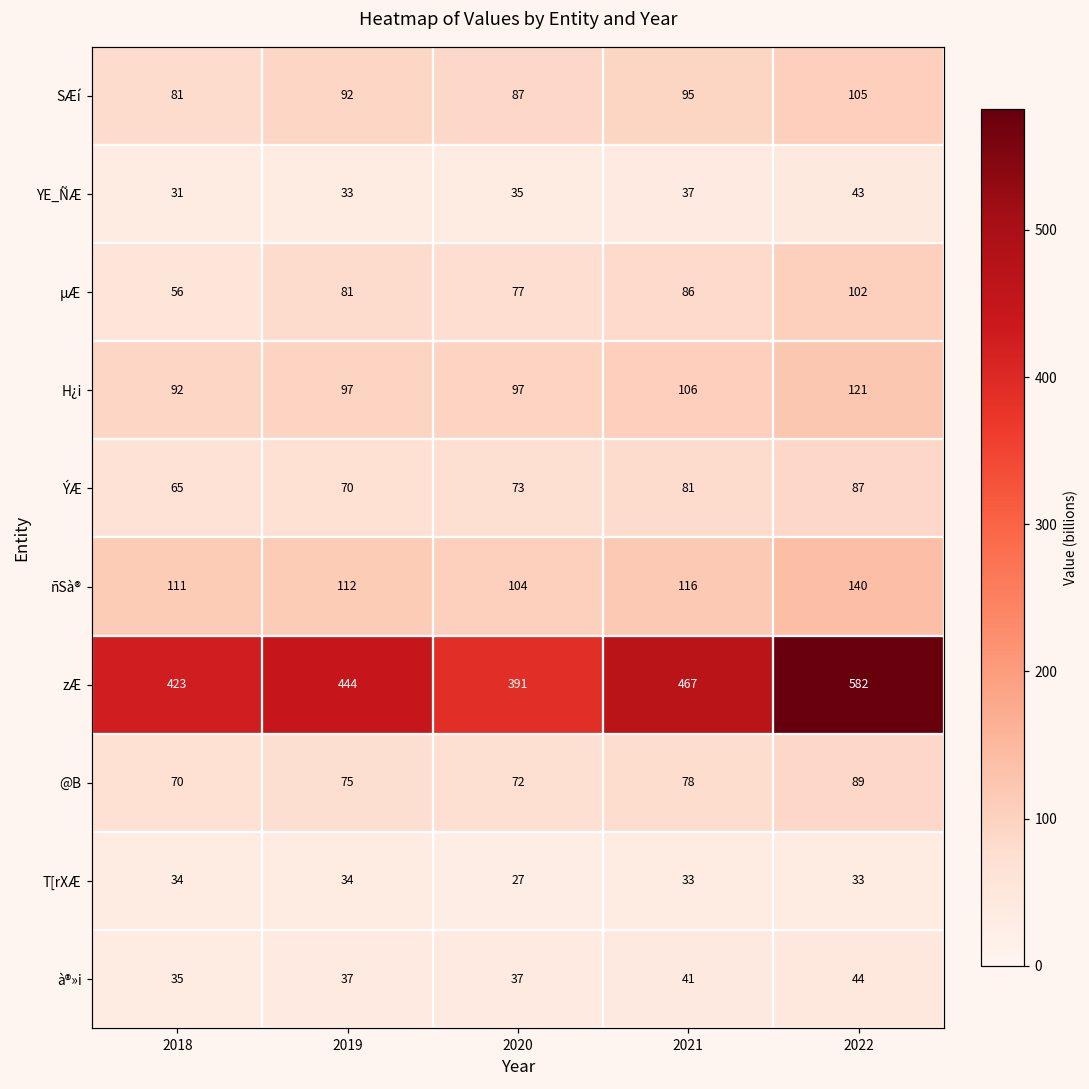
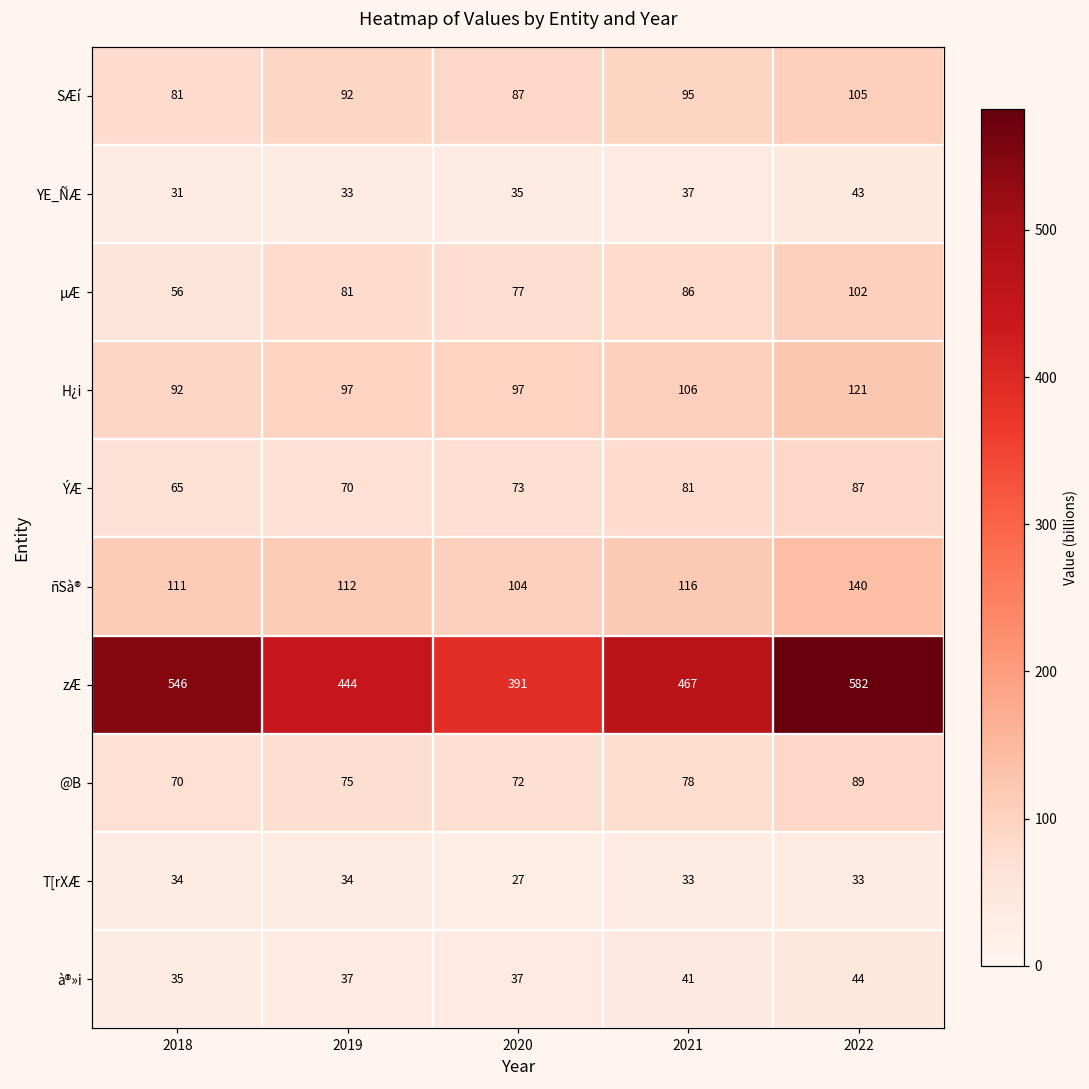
zÆ, 2018: 423 -> 546
